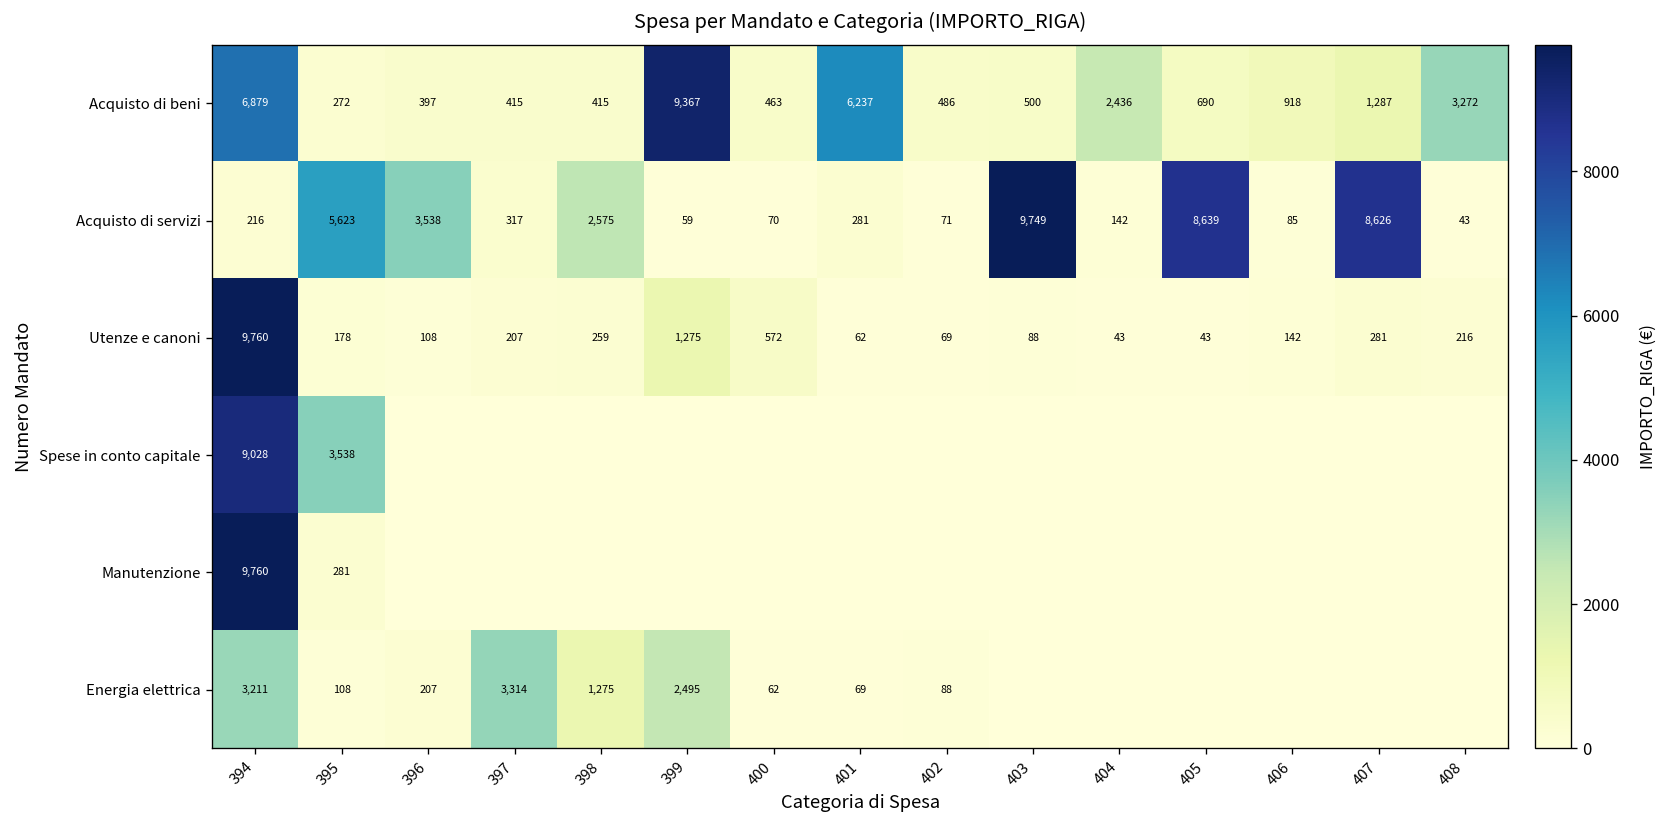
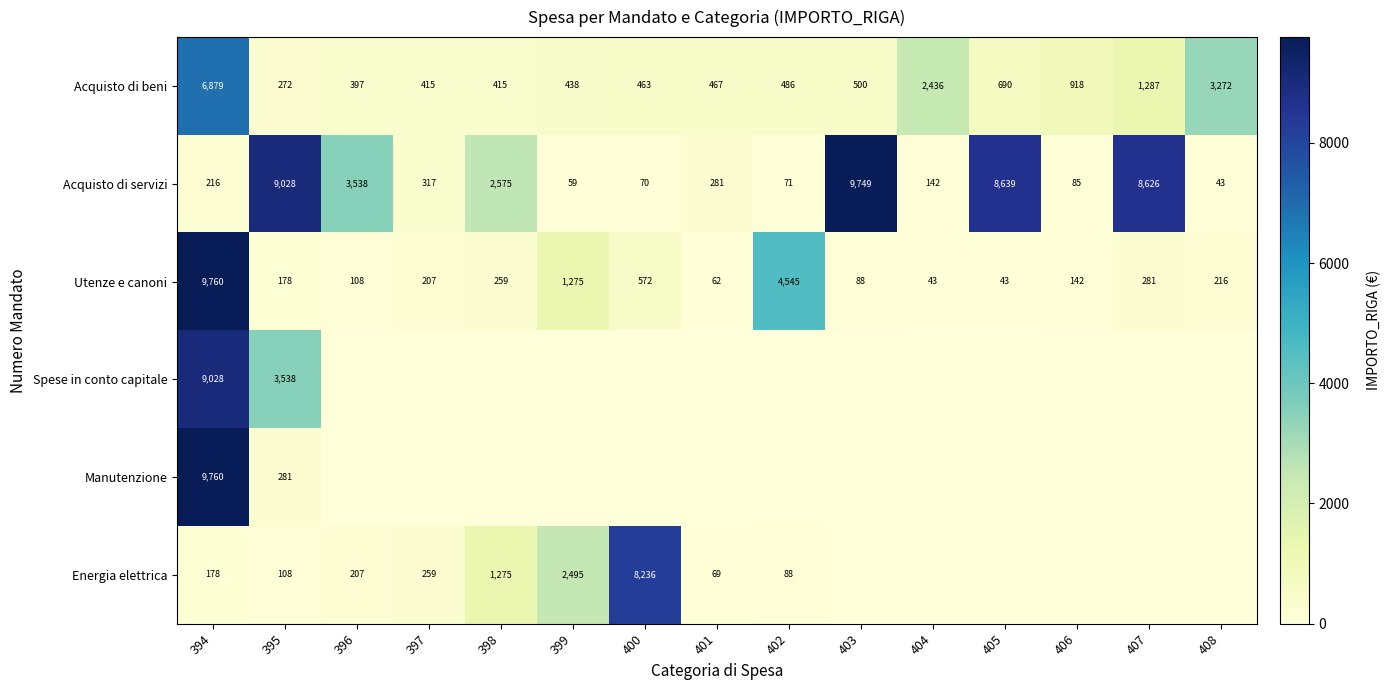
Acquisto di beni, 399: 9,367 -> 438
Acquisto di beni, 401: 6,237 -> 467
Acquisto di servizi, 395: 5,623 -> 9,028
Utenze e canoni, 402: 69 -> 4,545
Energia elettrica, 394: 3,211 -> 178
Energia elettrica, 397: 3,314 -> 259
Energia elettrica, 400: 62 -> 8,236
